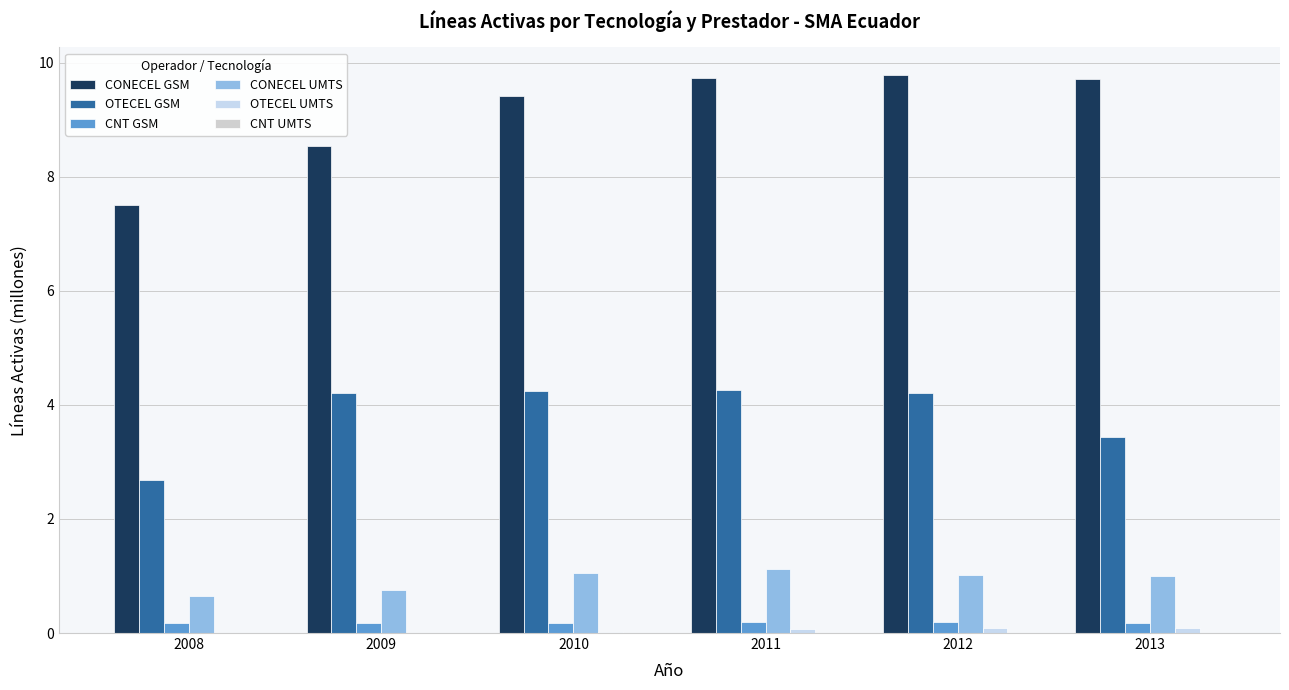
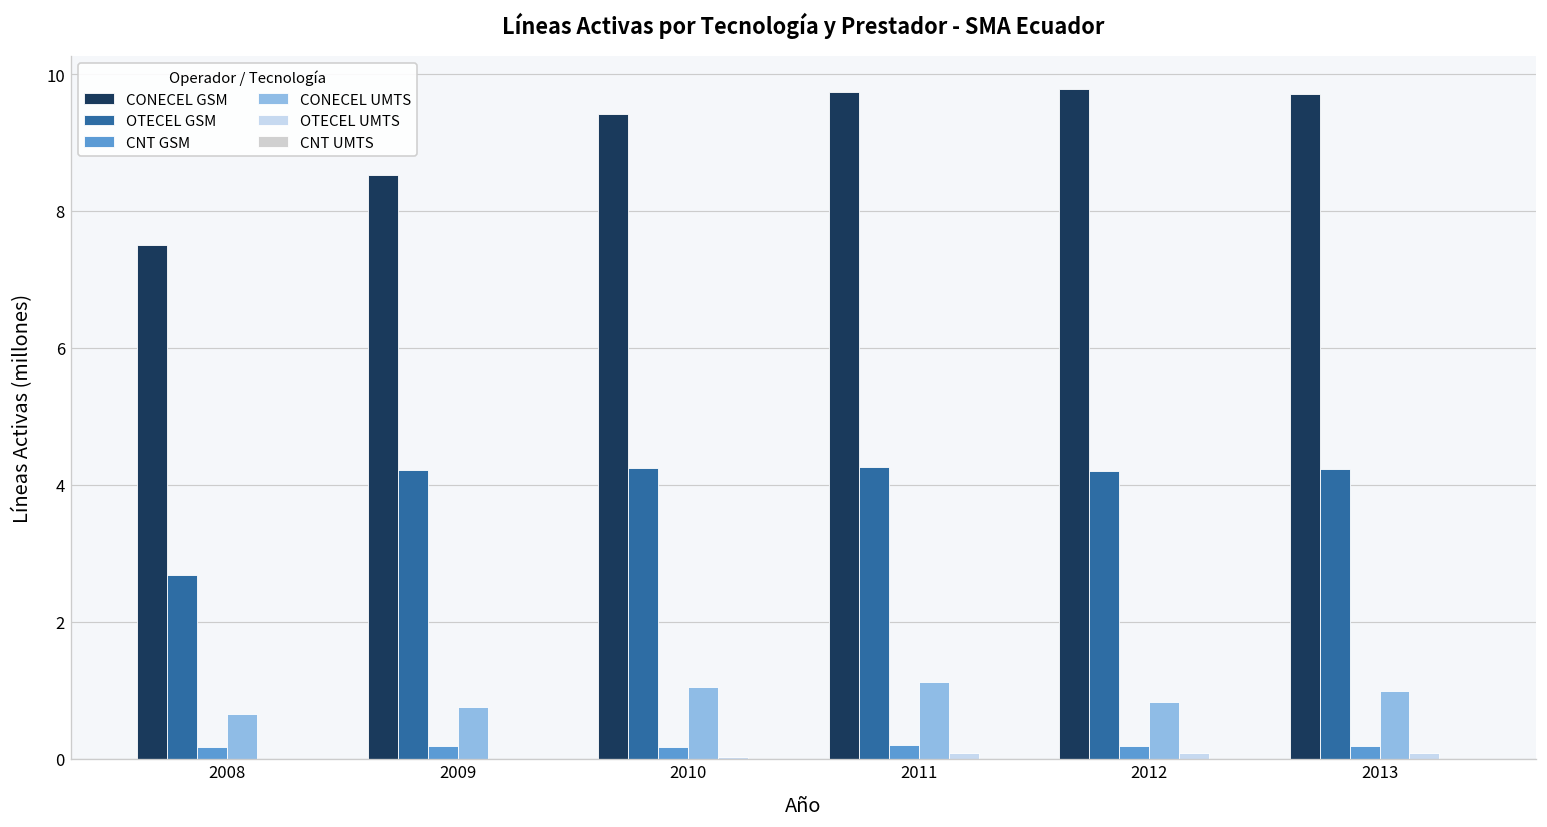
CONECEL UMTS, 2012: 1.0 -> 0.8
OTECEL GSM, 2013: 3.4 -> 4.2
